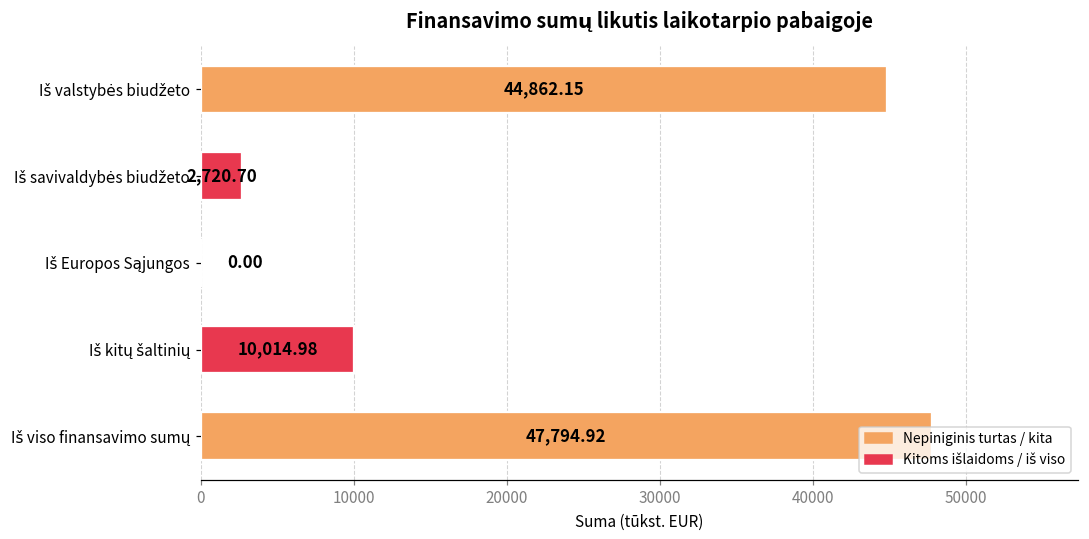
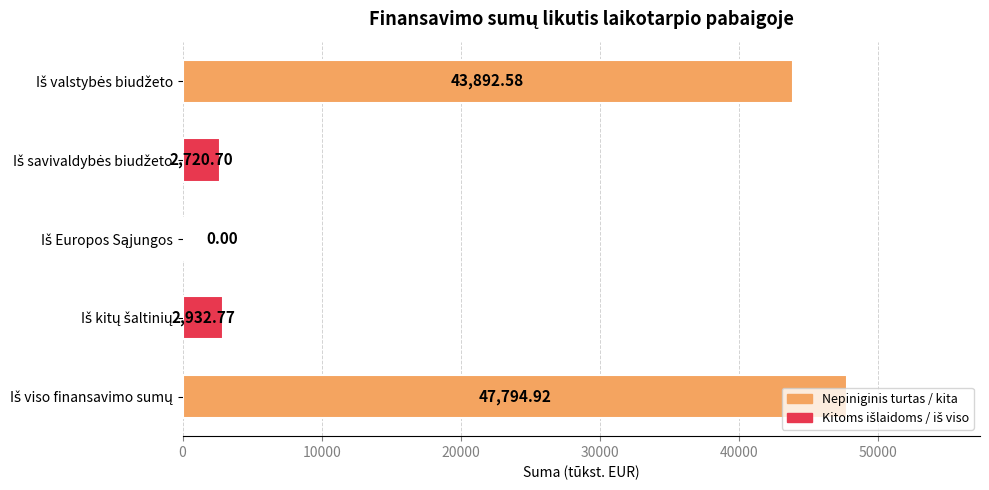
Iš valstybės biudžeto: 44,862.15 -> 43,892.58
Iš kitų šaltinių: 10,014.98 -> 2,932.77
